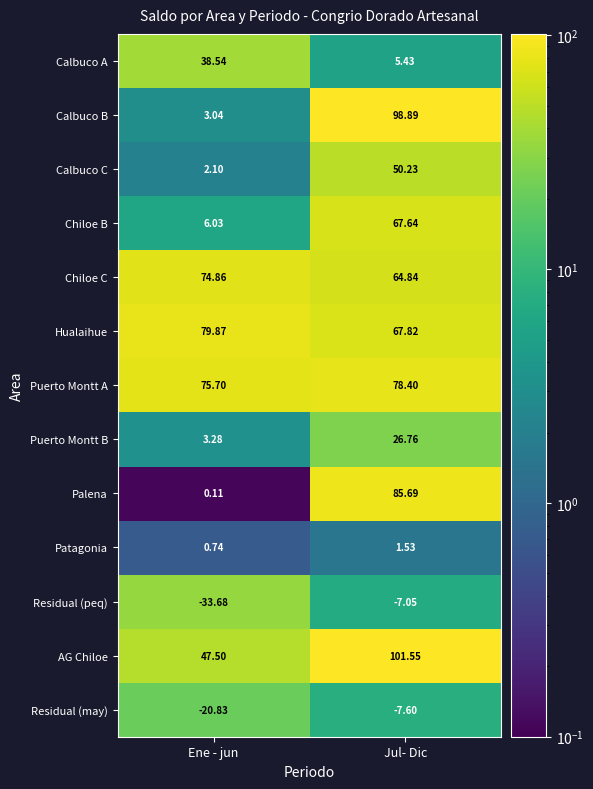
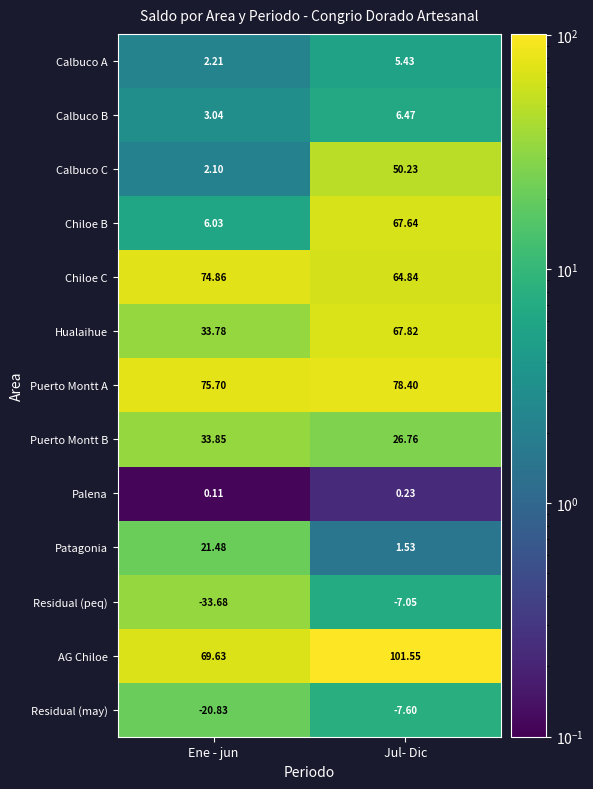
Calbuco A, Ene - jun: 38.54 -> 2.21
Calbuco B, Jul- Dic: 98.89 -> 6.47
Hualaihue, Ene - jun: 79.87 -> 33.78
Puerto Montt B, Ene - jun: 3.28 -> 33.85
Palena, Jul- Dic: 85.69 -> 0.23
Patagonia, Ene - jun: 0.74 -> 21.48
AG Chiloe, Ene - jun: 47.50 -> 69.63
